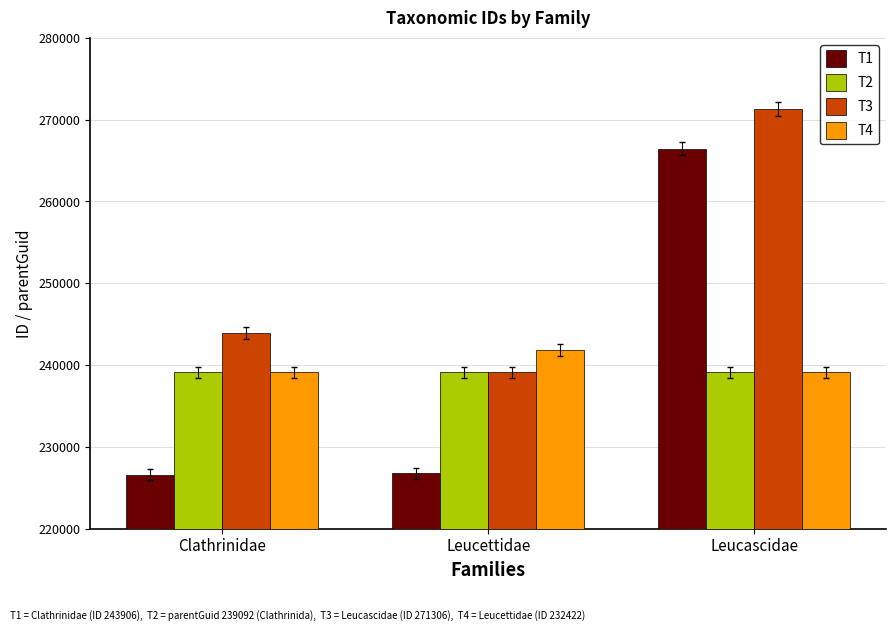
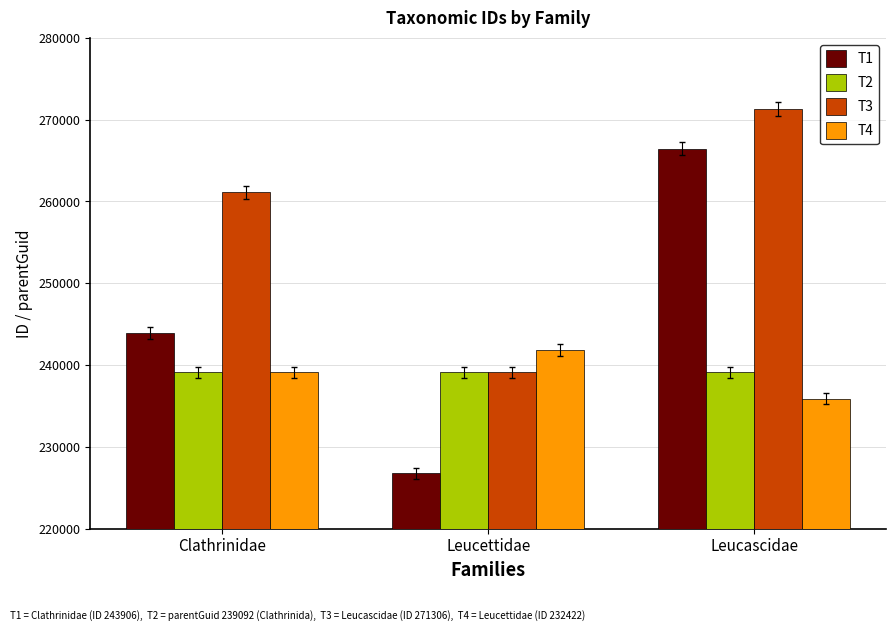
T1, Clathrinidae: 227000 -> 244000
T3, Clathrinidae: 244000 -> 261000
T4, Leucascidae: 239000 -> 236000
